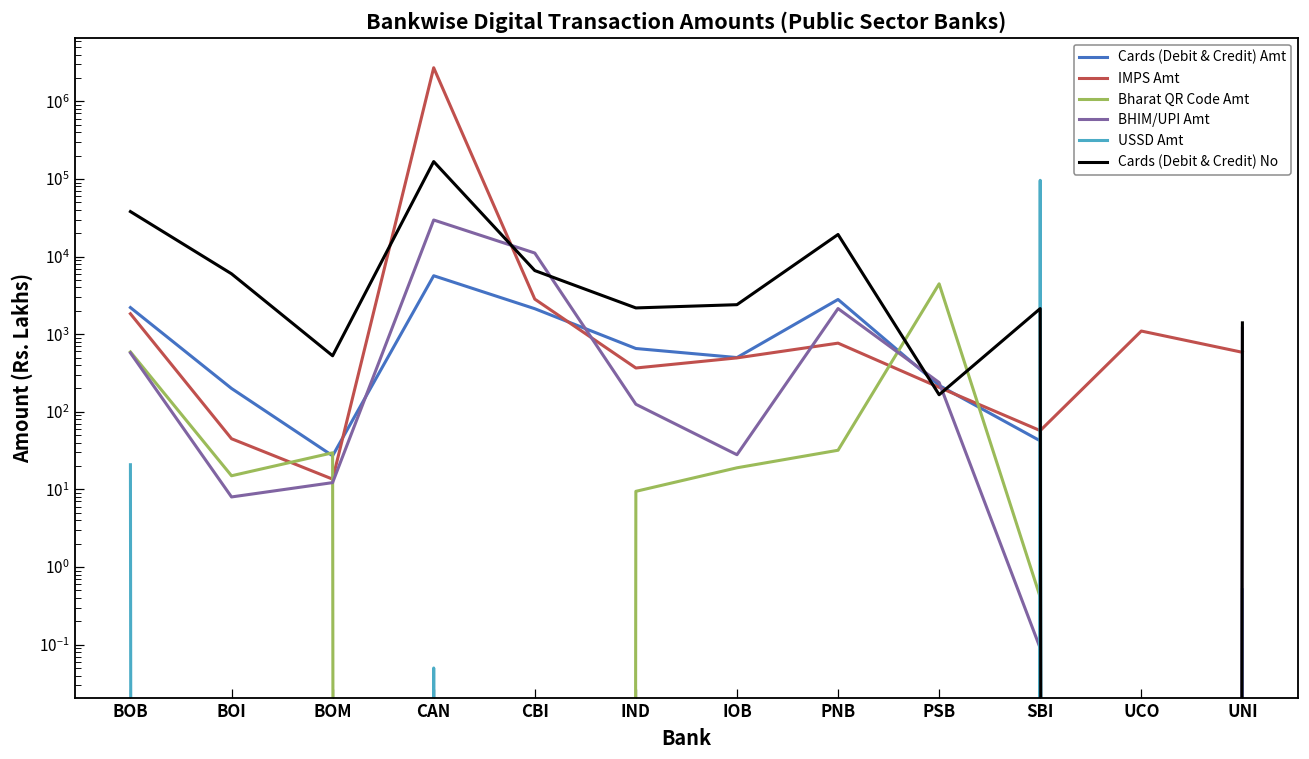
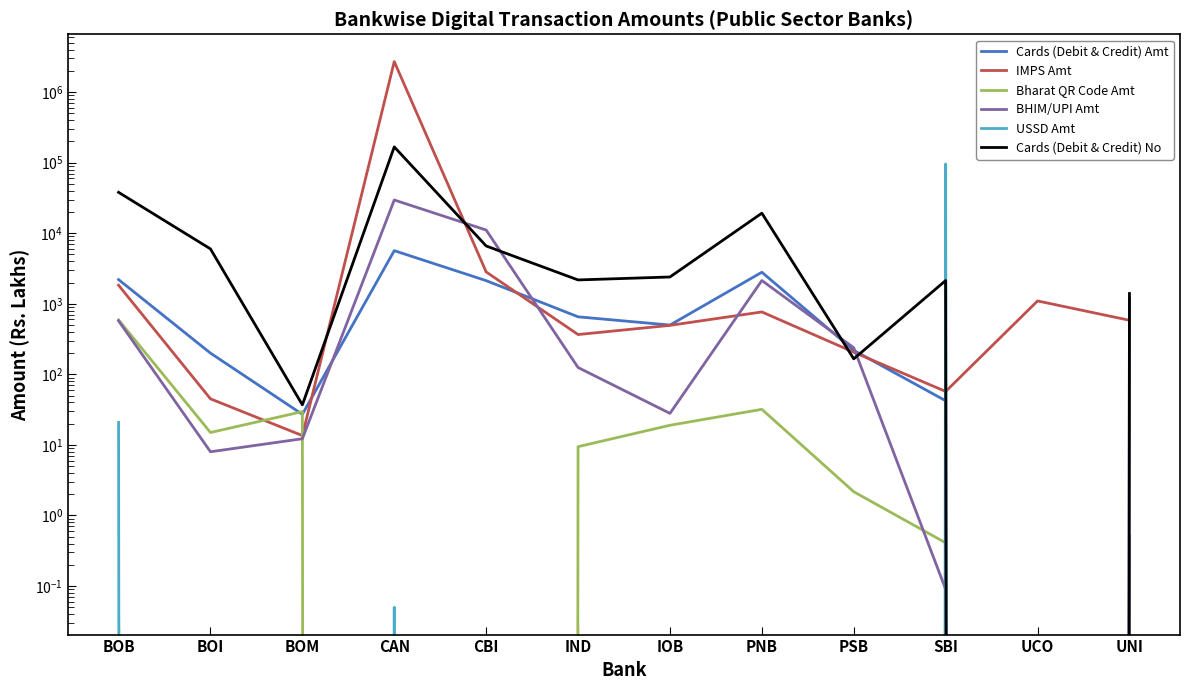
Cards (Debit & Credit) No, BOM: 500 -> 40
Bharat QR Code Amt, PSB: 4000 -> 2.2
